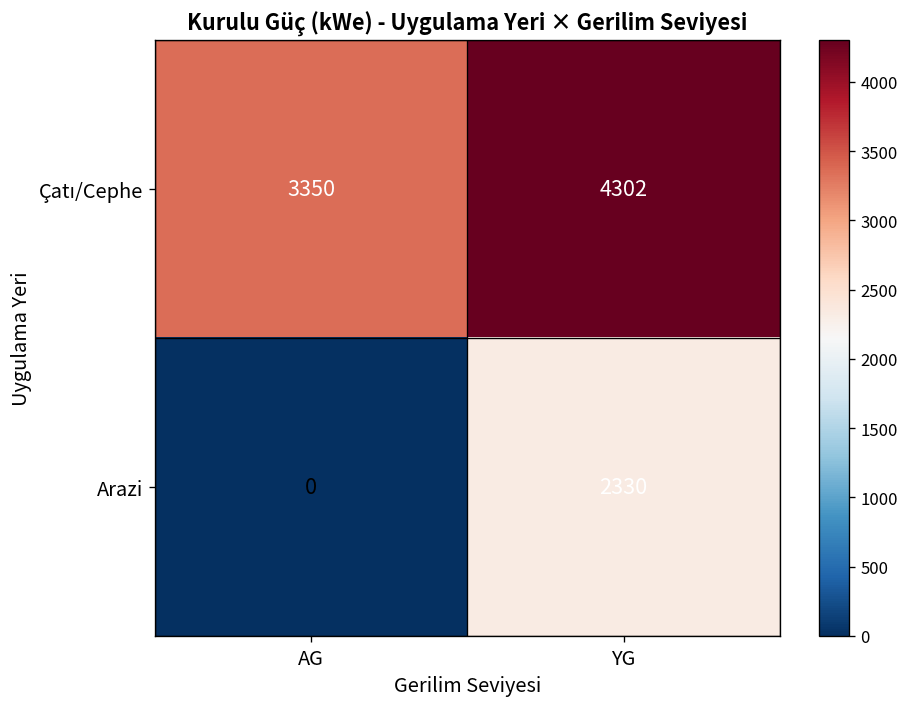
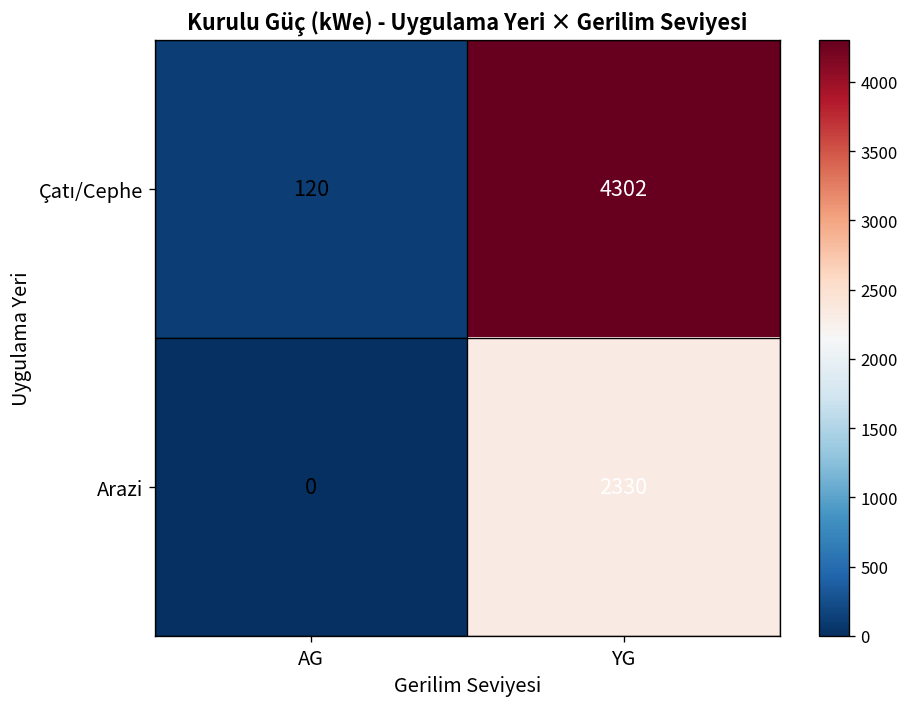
Çatı/Cephe, AG: 3350 -> 120
